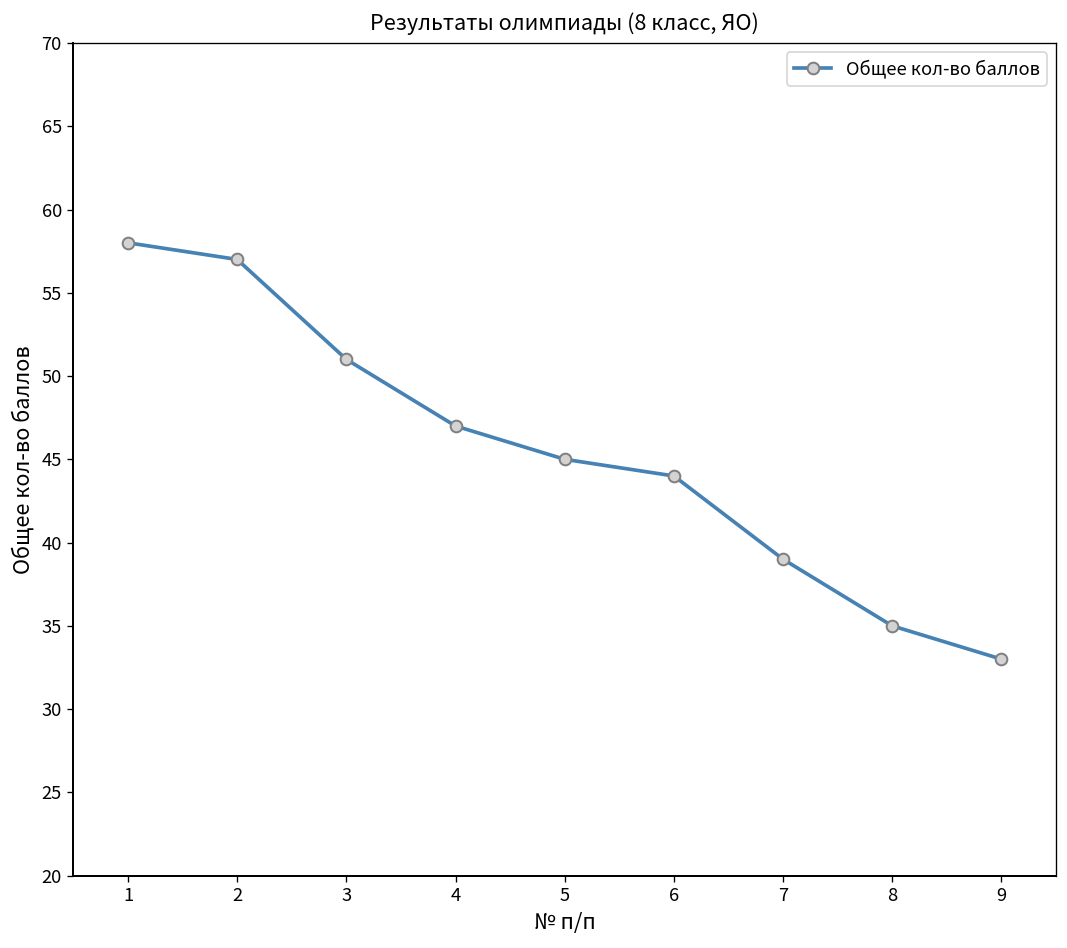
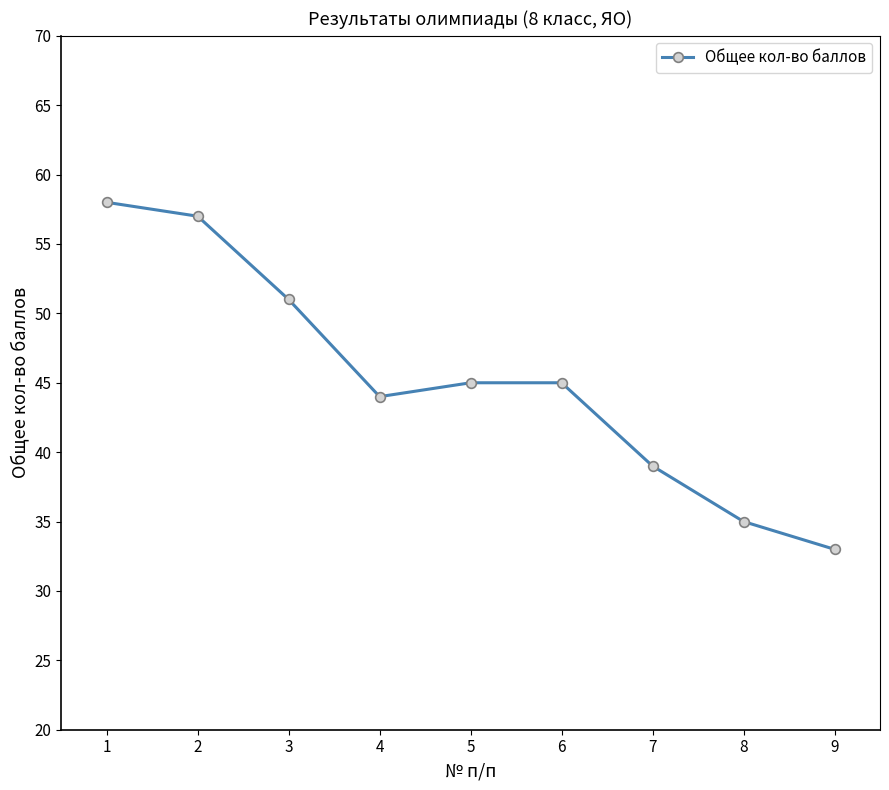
4: 47 -> 44
6: 44 -> 45
